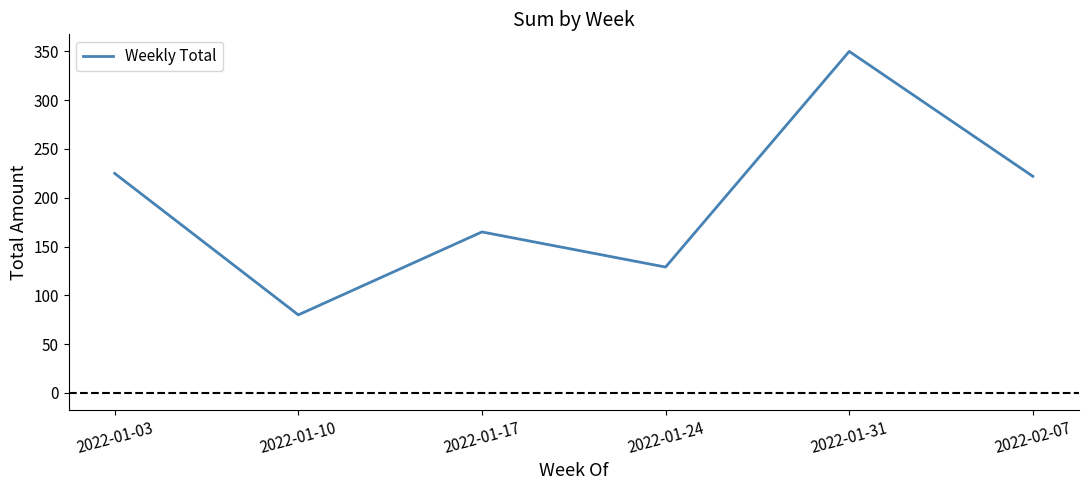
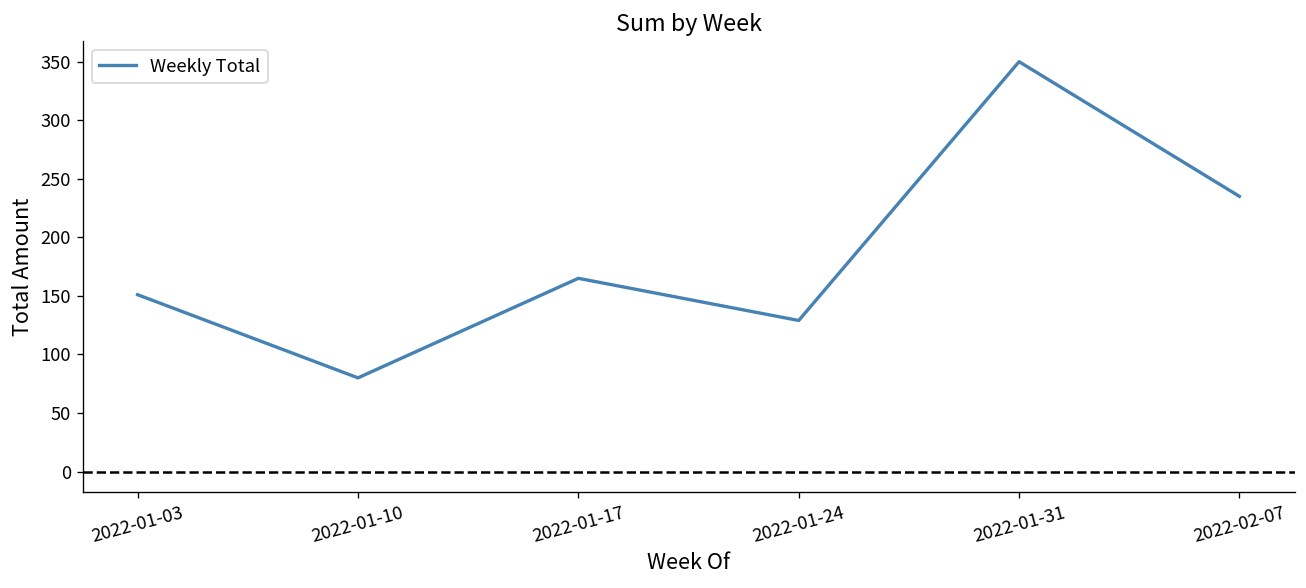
2022-01-03: 230 -> 150
2022-02-07: 220 -> 240
